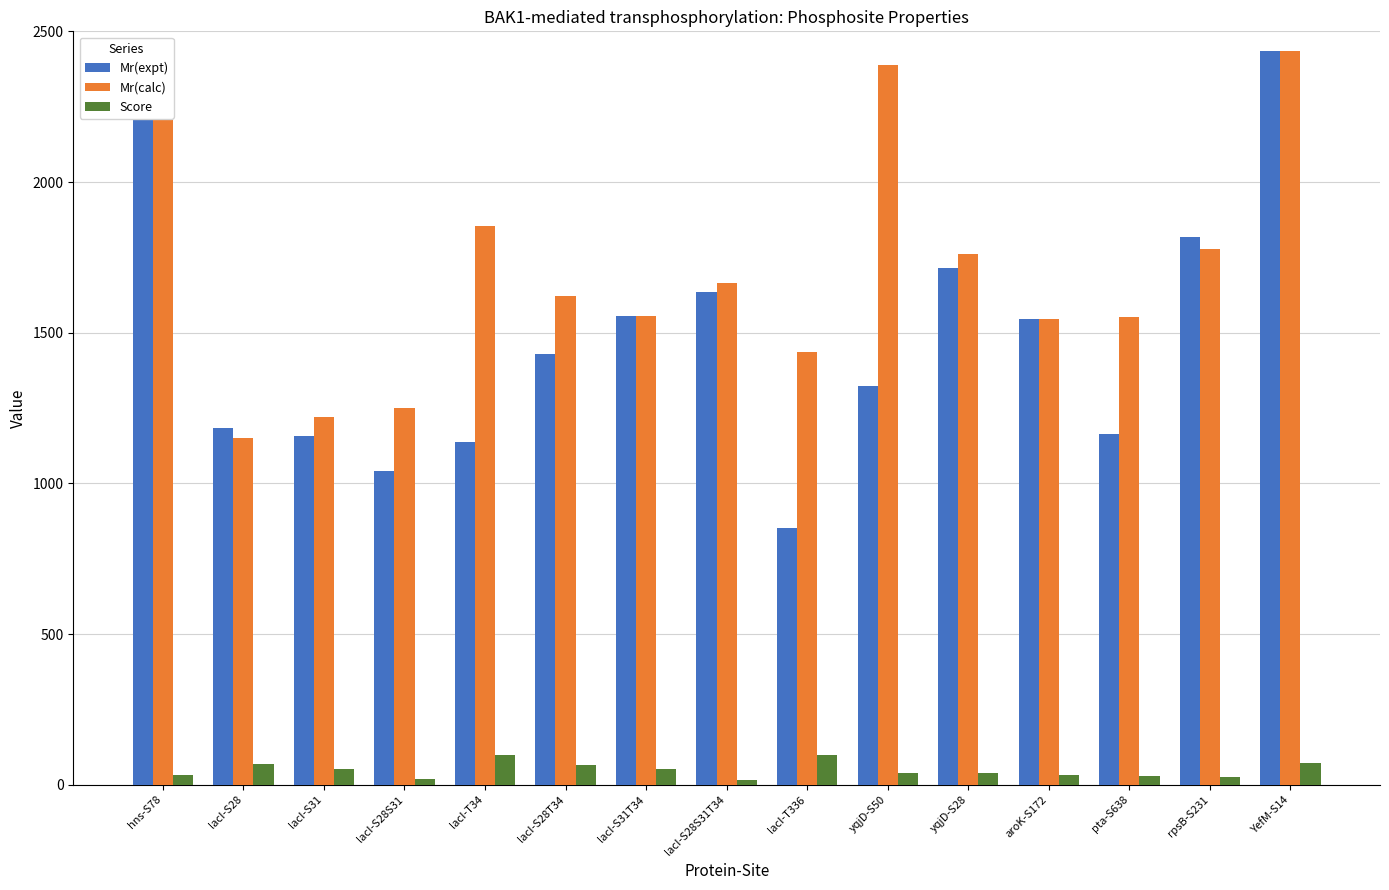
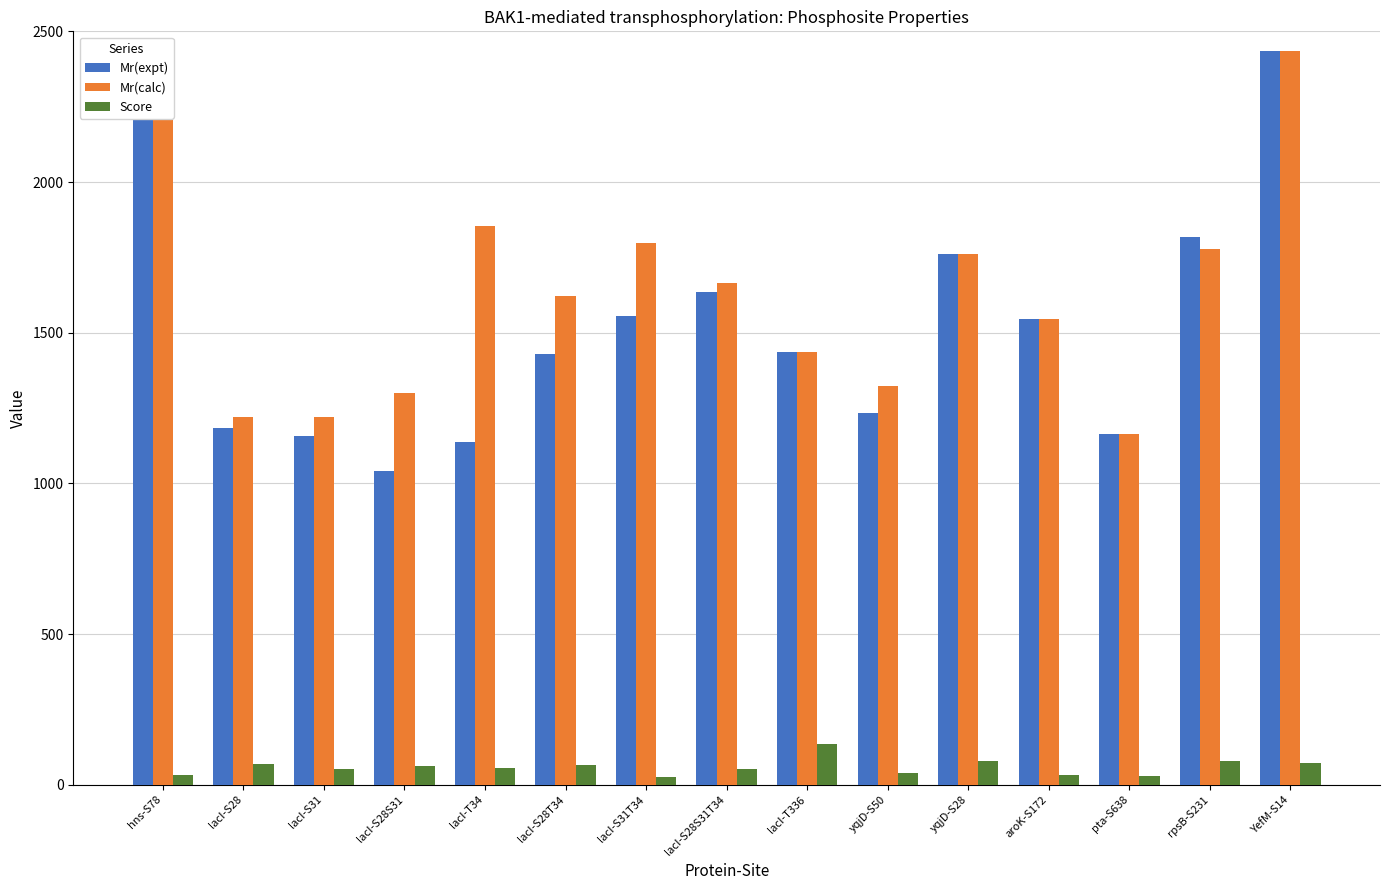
Mr(calc), lacI-S28: 1150 -> 1220
Mr(calc), lacI-S28S31: 1250 -> 1300
Score, lacI-S28S31: 20 -> 60
Score, lacI-T34: 100 -> 60
Mr(calc), lacI-S31T34: 1560 -> 1800
Score, lacI-S31T34: 50 -> 20
Score, lacI-S28S31T34: 20 -> 50
Mr(expt), lacI-T336: 850 -> 1440
Score, lacI-T336: 100 -> 140
Mr(expt), yqjD-S50: 1320 -> 1230
Mr(calc), yqjD-S50: 2390 -> 1320
Mr(expt), yqjD-S28: 1710 -> 1760
Score, yqjD-S28: 40 -> 80
Mr(calc), pta-S638: 1550 -> 1160
Score, rpsB-S231: 30 -> 80
